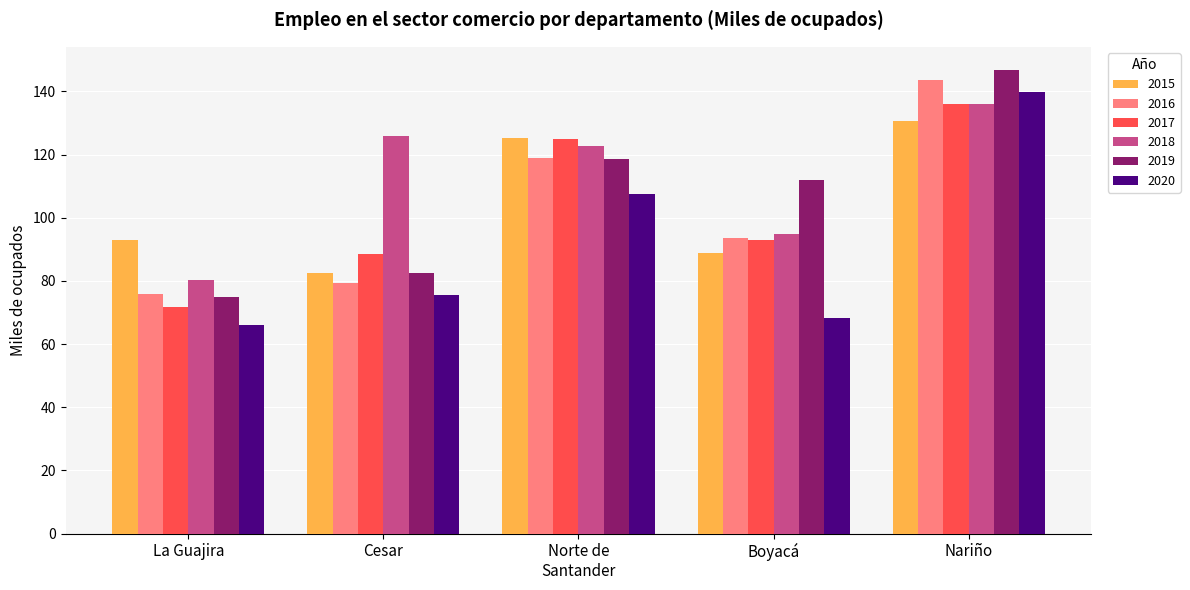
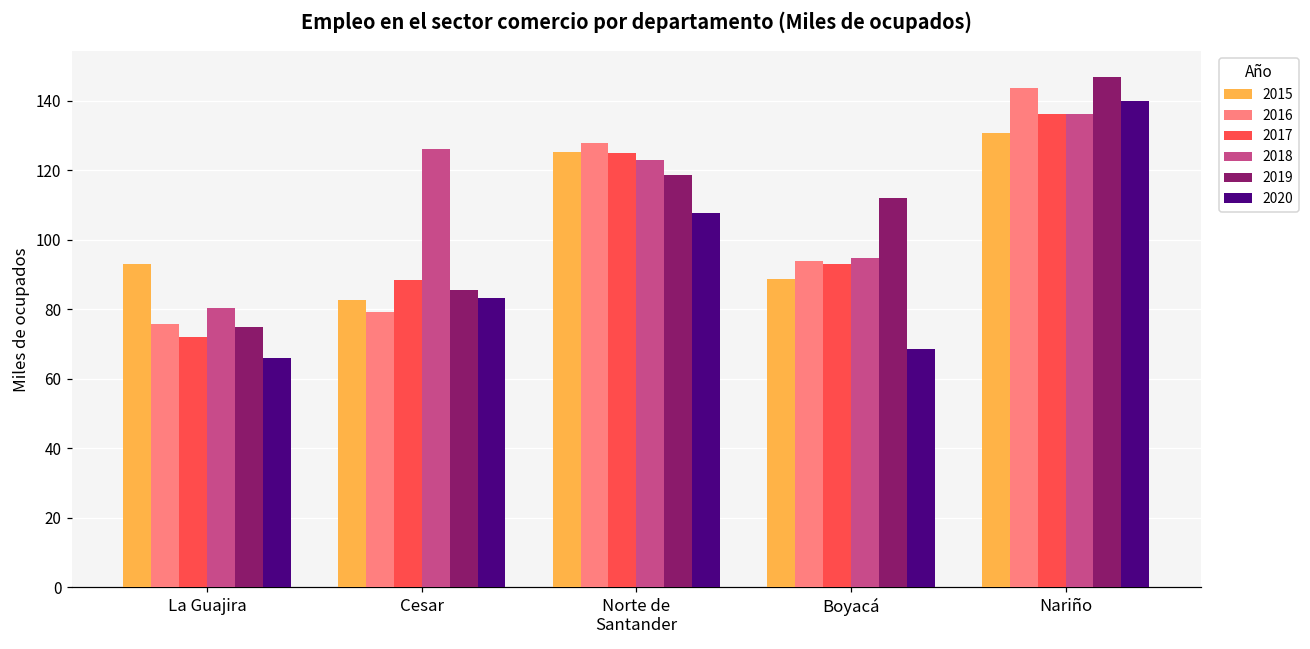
2019, Cesar: 82 -> 86
2020, Cesar: 76 -> 83
2016, Norte de Santander: 119 -> 128
